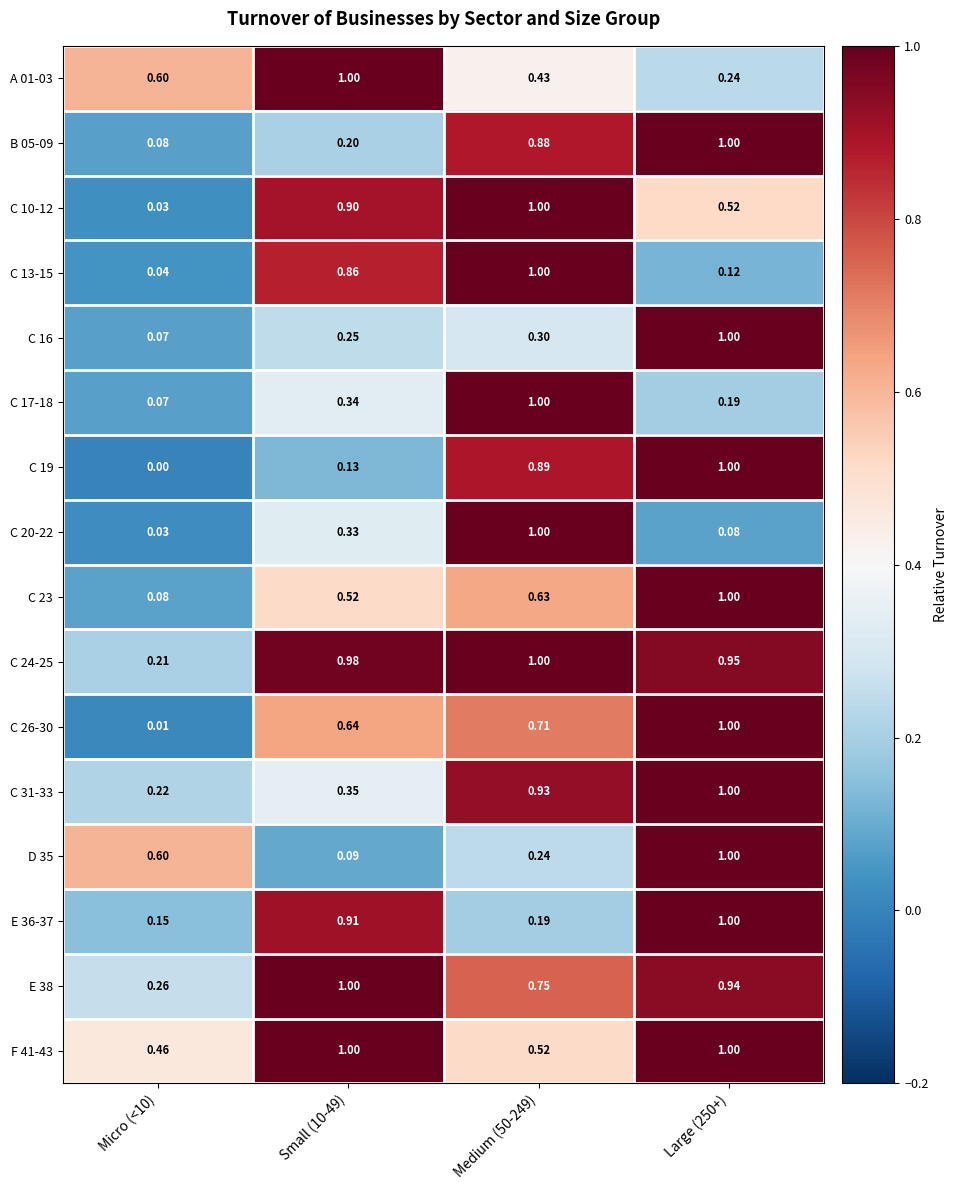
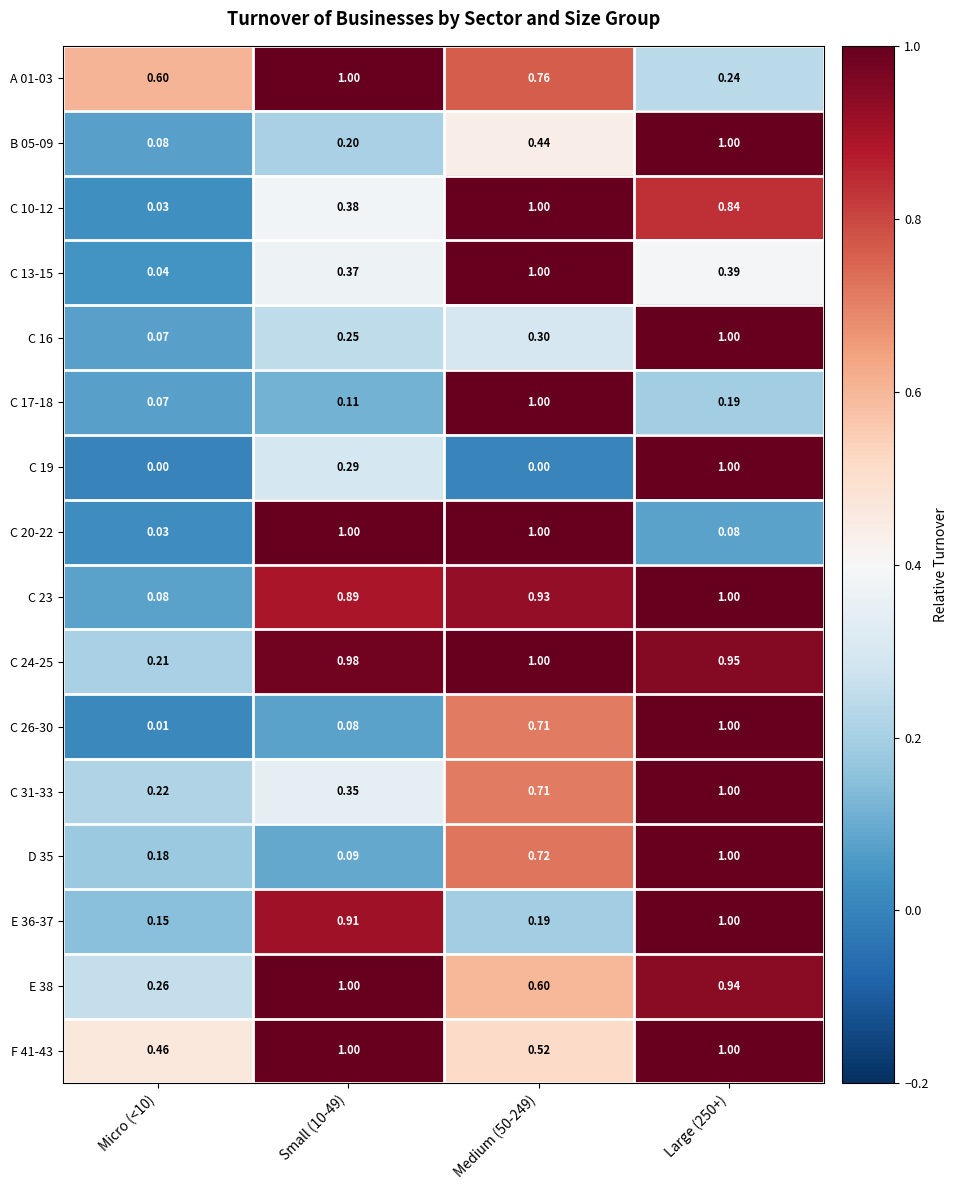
A 01-03, Medium (50-249): 0.43 -> 0.76
B 05-09, Medium (50-249): 0.88 -> 0.44
C 10-12, Small (10-49): 0.90 -> 0.38
C 10-12, Large (250+): 0.52 -> 0.84
C 13-15, Small (10-49): 0.86 -> 0.37
C 13-15, Large (250+): 0.12 -> 0.39
C 17-18, Small (10-49): 0.34 -> 0.11
C 19, Small (10-49): 0.13 -> 0.29
C 19, Medium (50-249): 0.89 -> 0.00
C 20-22, Small (10-49): 0.33 -> 1.00
C 23, Small (10-49): 0.52 -> 0.89
C 23, Medium (50-249): 0.63 -> 0.93
C 26-30, Small (10-49): 0.64 -> 0.08
C 31-33, Medium (50-249): 0.93 -> 0.71
D 35, Micro (<10): 0.60 -> 0.18
D 35, Medium (50-249): 0.24 -> 0.72
E 38, Medium (50-249): 0.75 -> 0.60
